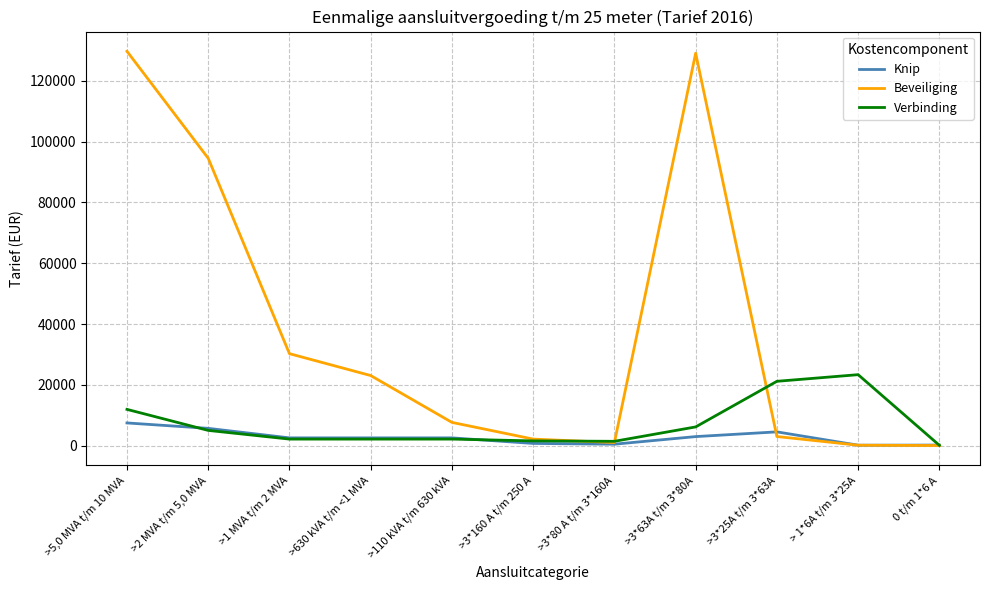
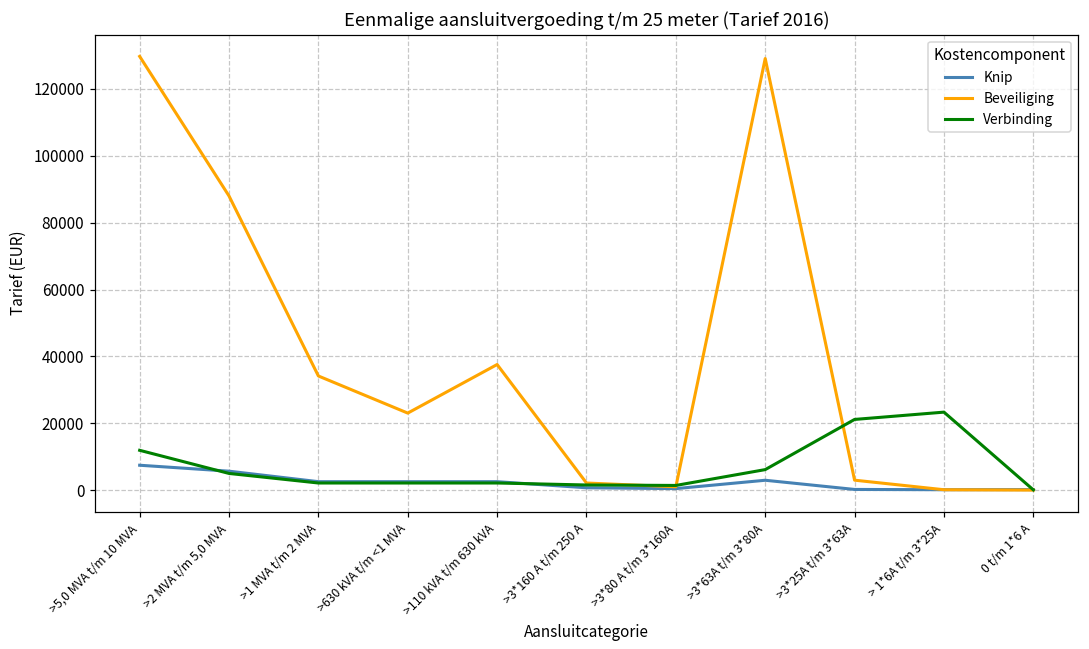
Beveiliging, >2 MVA t/m 5,0 MVA: 95000 -> 88000
Beveiliging, >1 MVA t/m 2 MVA: 30000 -> 34000
Beveiliging, >110 kVA t/m 630 kVA: 8000 -> 38000
Knip, >3*25A t/m 3*63A: 5000 -> 0
